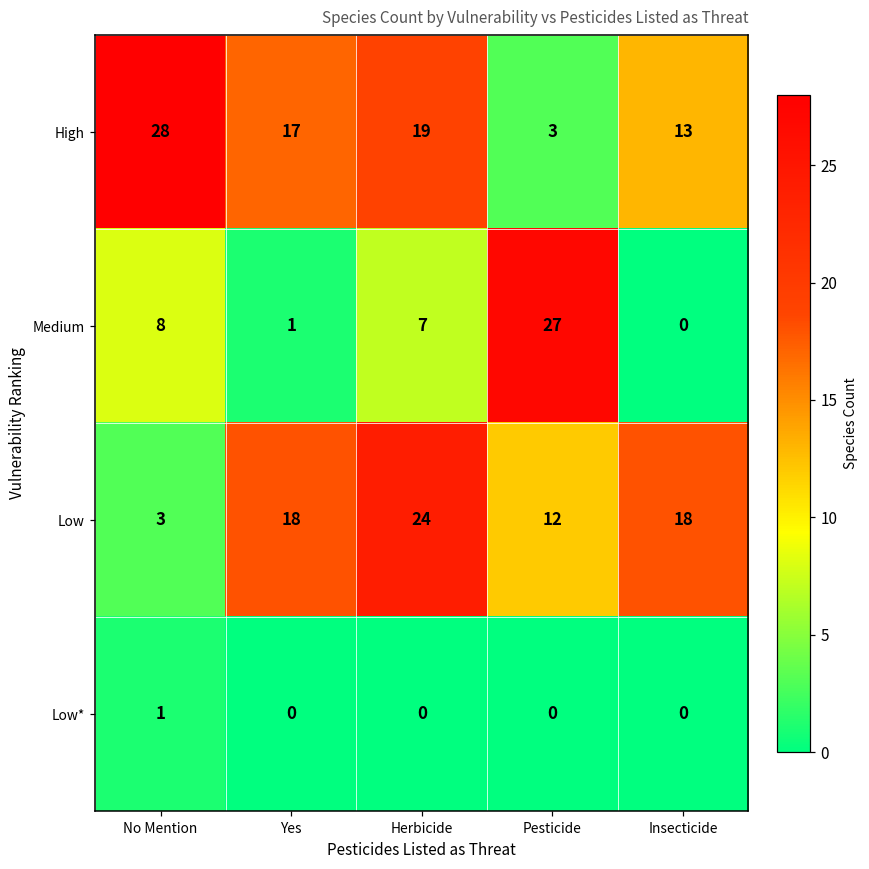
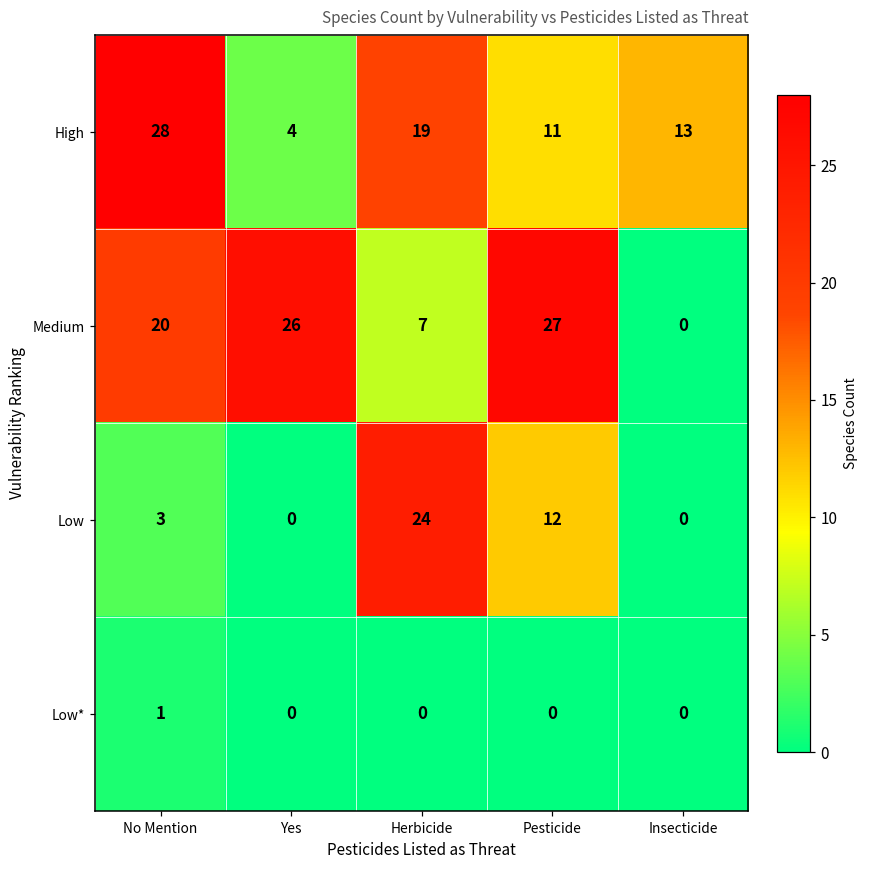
High, Yes: 17 -> 4
High, Pesticide: 3 -> 11
Medium, No Mention: 8 -> 20
Medium, Yes: 1 -> 26
Low, Yes: 18 -> 0
Low, Insecticide: 18 -> 0
